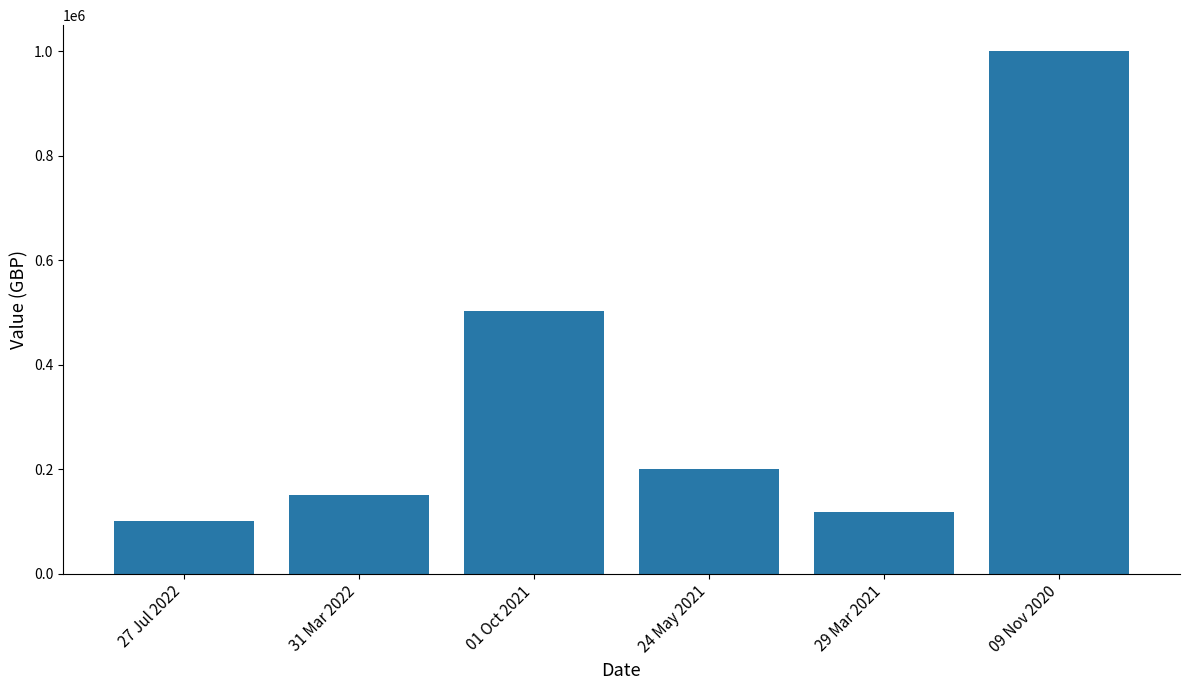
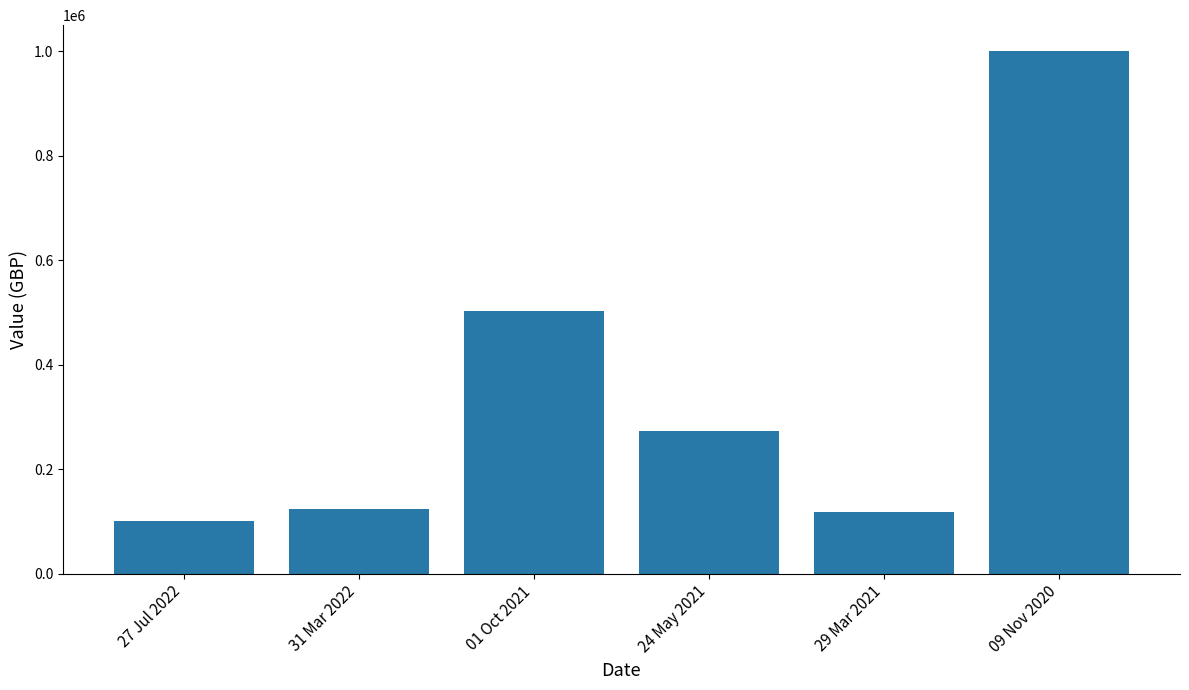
31 Mar 2022: 150000 -> 120000
24 May 2021: 200000 -> 270000
